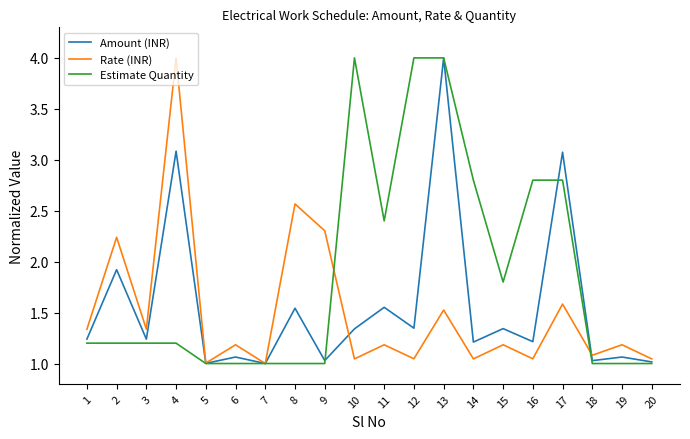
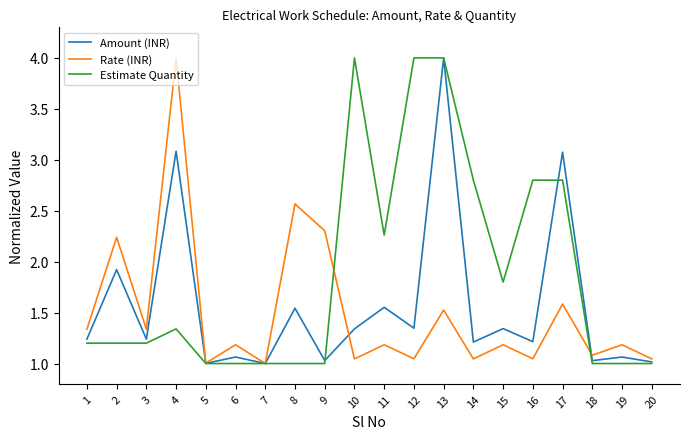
Estimate Quantity, 4: 1.20 -> 1.34
Estimate Quantity, 11: 2.40 -> 2.26
